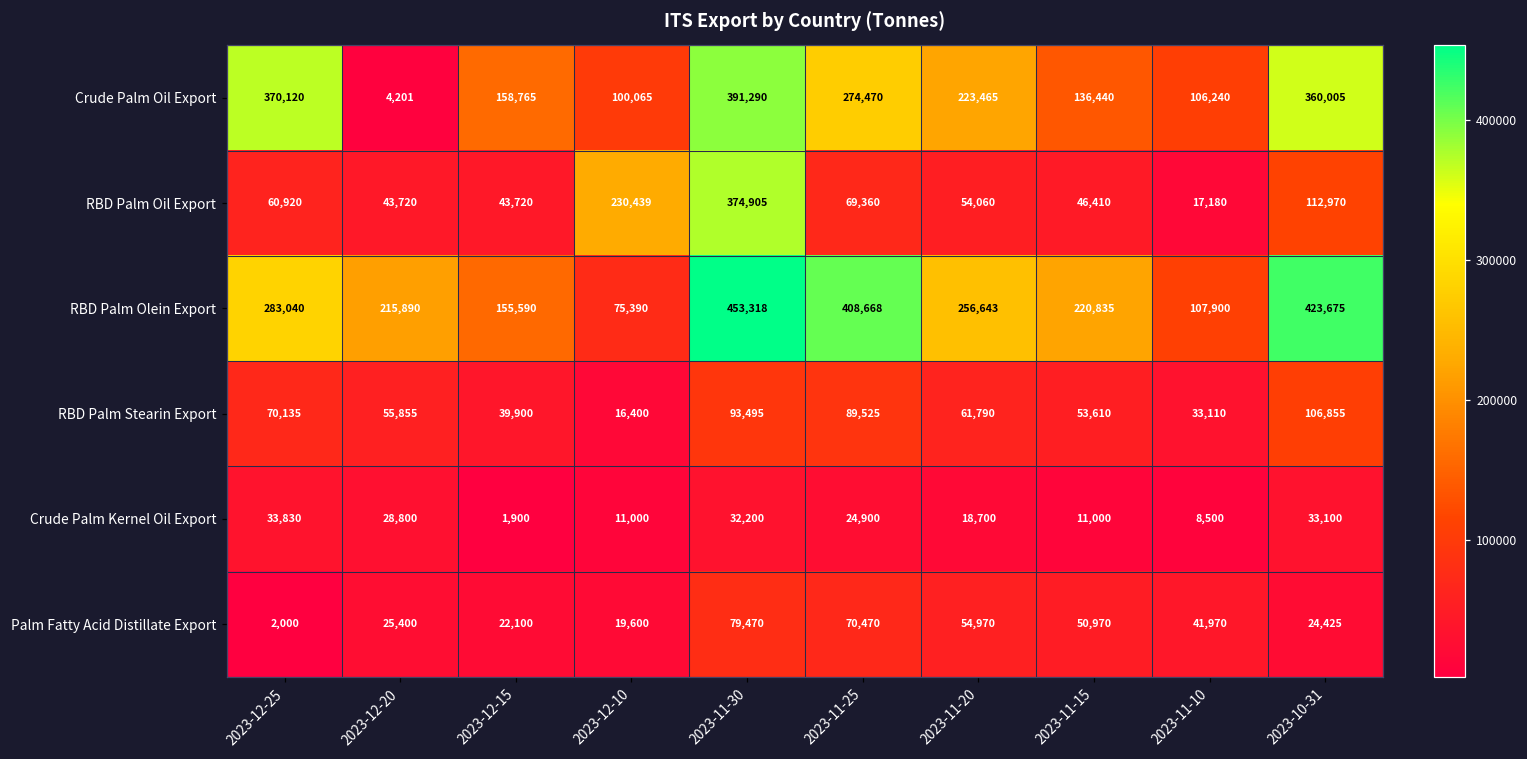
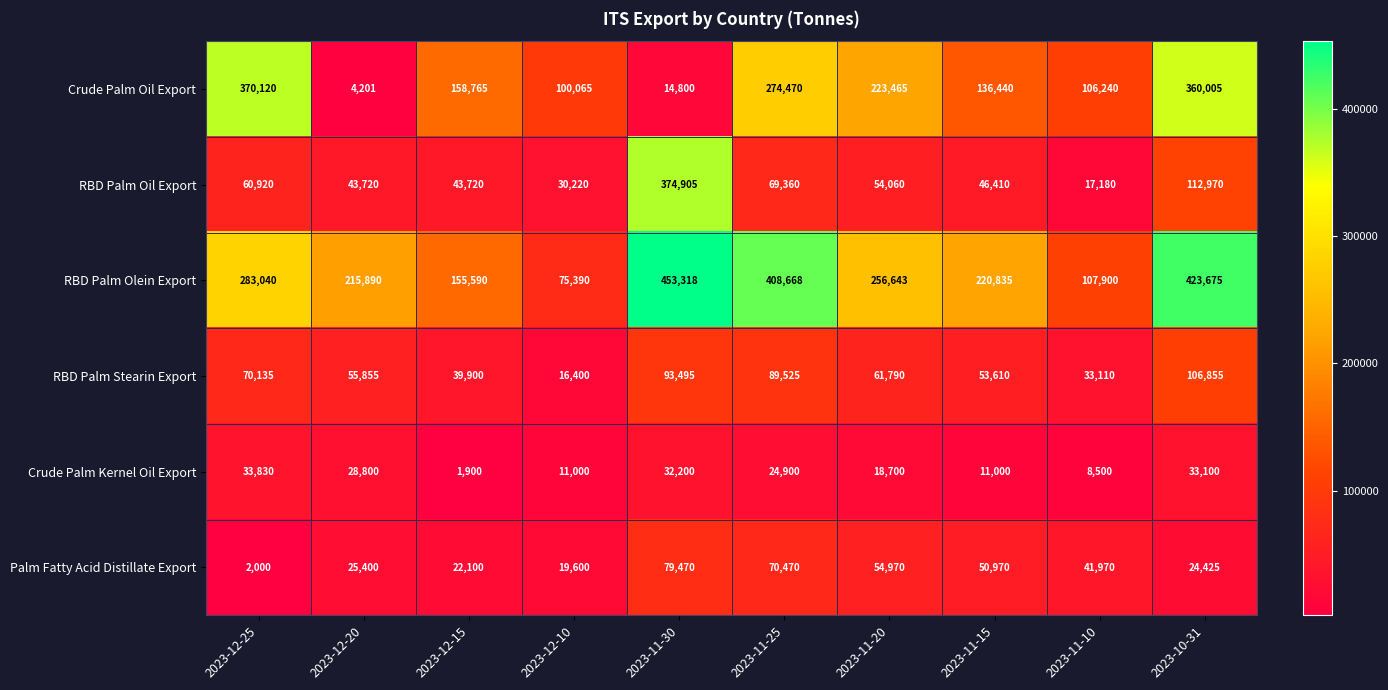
Crude Palm Oil Export, 2023-11-30: 391,290 -> 14,800
RBD Palm Oil Export, 2023-12-10: 230,439 -> 30,220
